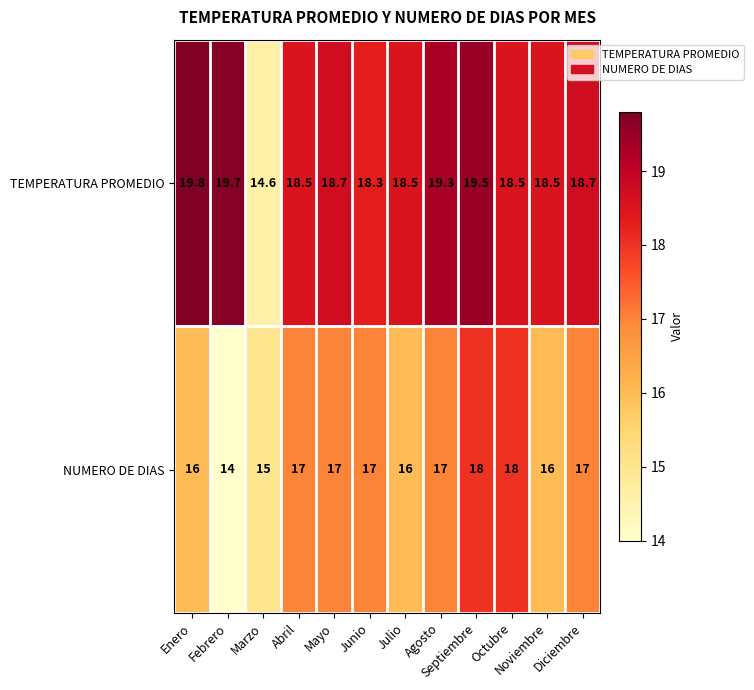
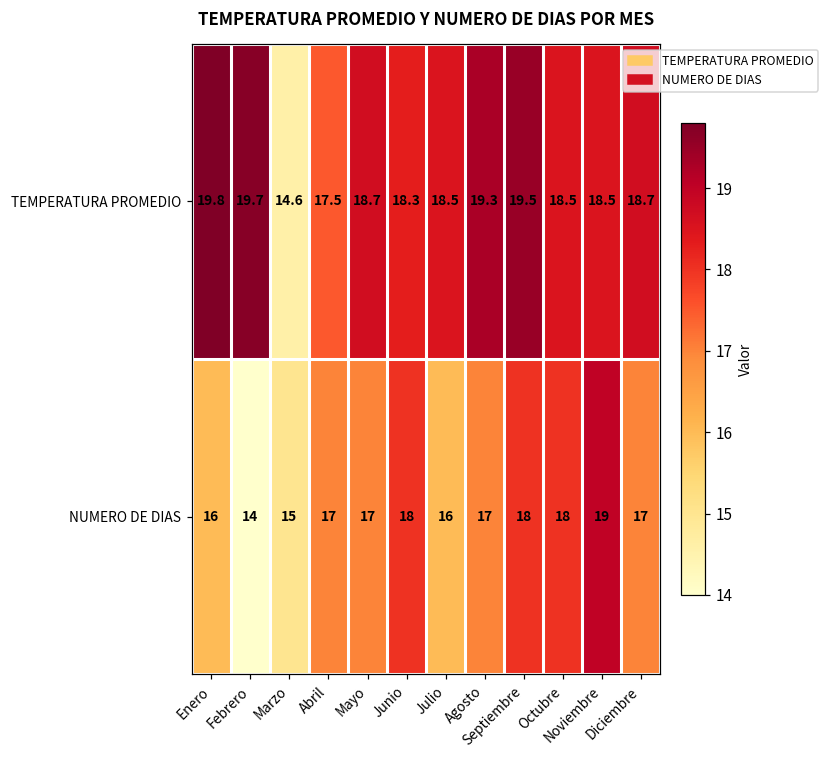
TEMPERATURA PROMEDIO, Abril: 18.5 -> 17.5
NUMERO DE DIAS, Junio: 17 -> 18
NUMERO DE DIAS, Noviembre: 16 -> 19
